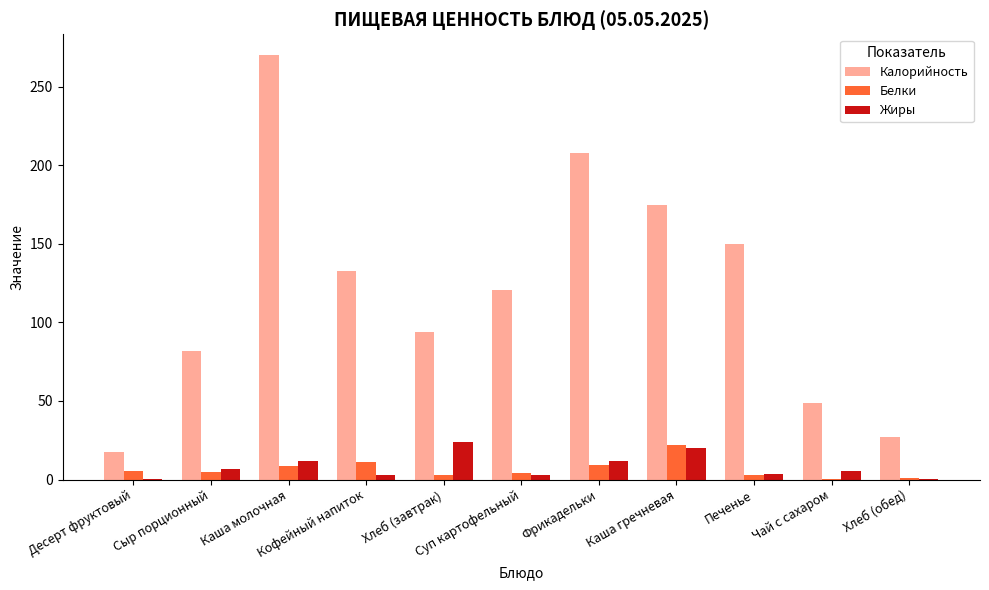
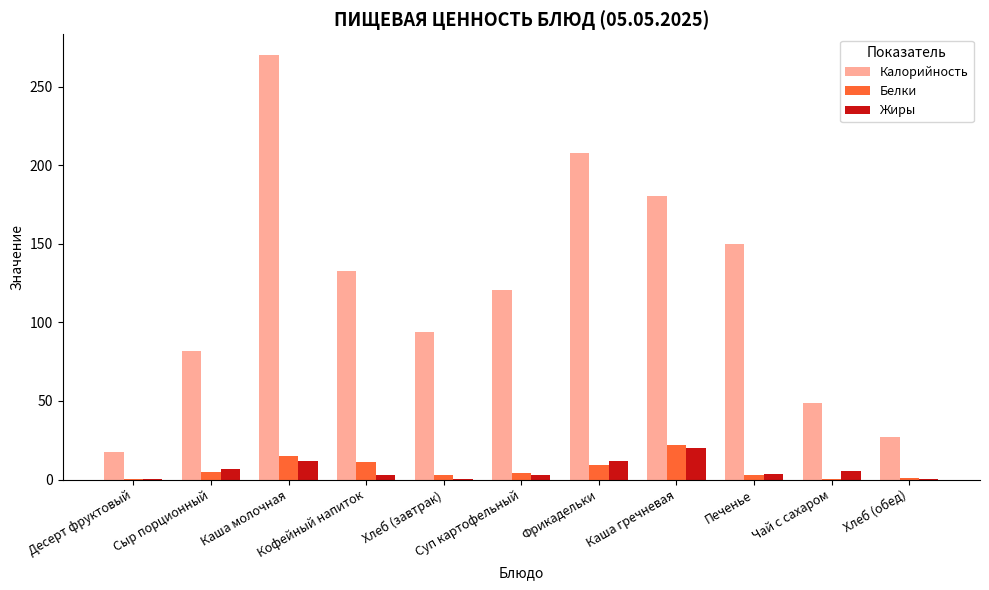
Белки, Десерт фруктовый: 5 -> 0
Белки, Каша молочная: 9 -> 15
Жиры, Хлеб (завтрак): 24 -> 0
Калорийность, Каша гречневая: 174 -> 180
